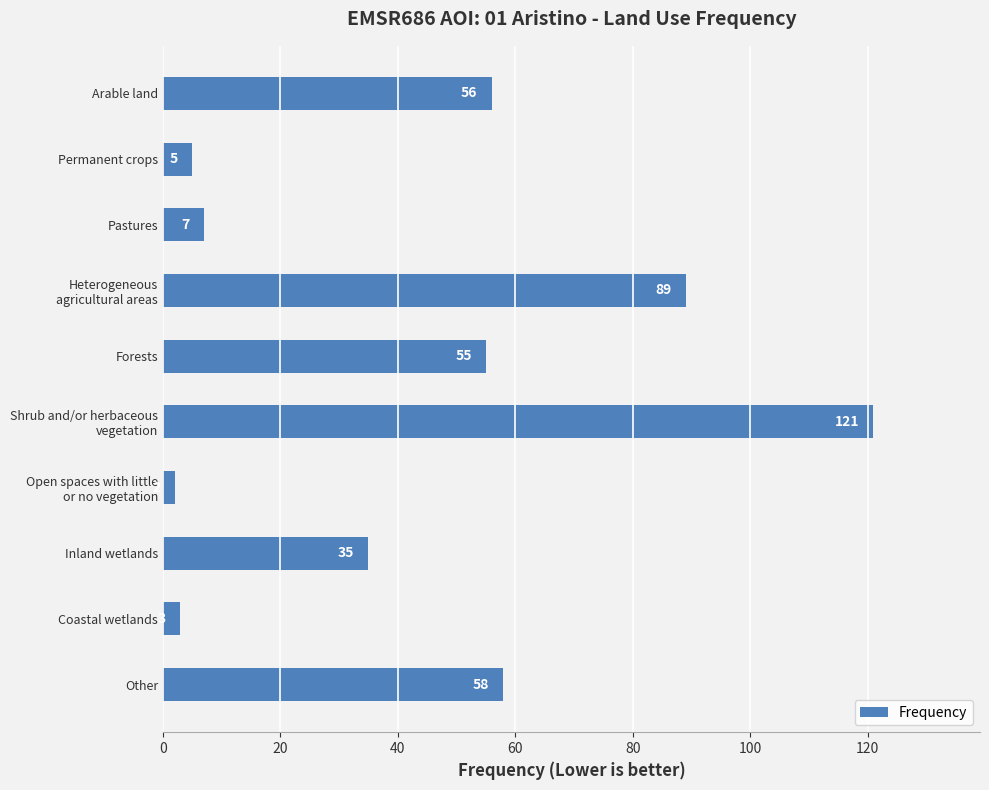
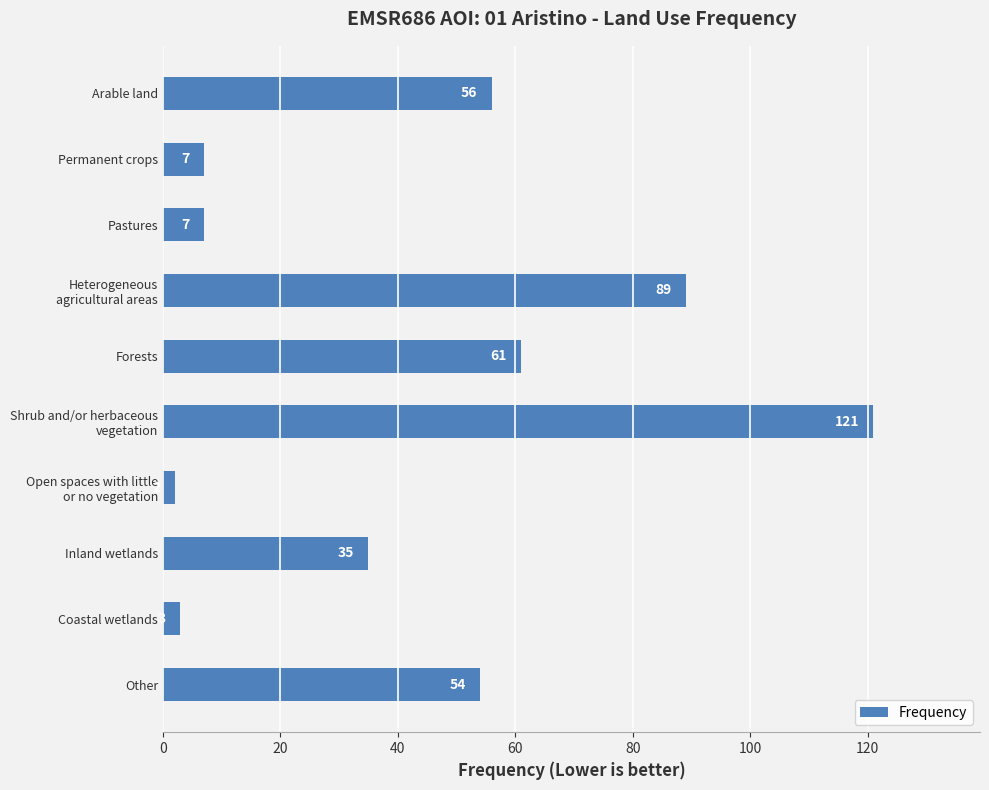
Permanent crops: 5 -> 7
Forests: 55 -> 61
Other: 58 -> 54
